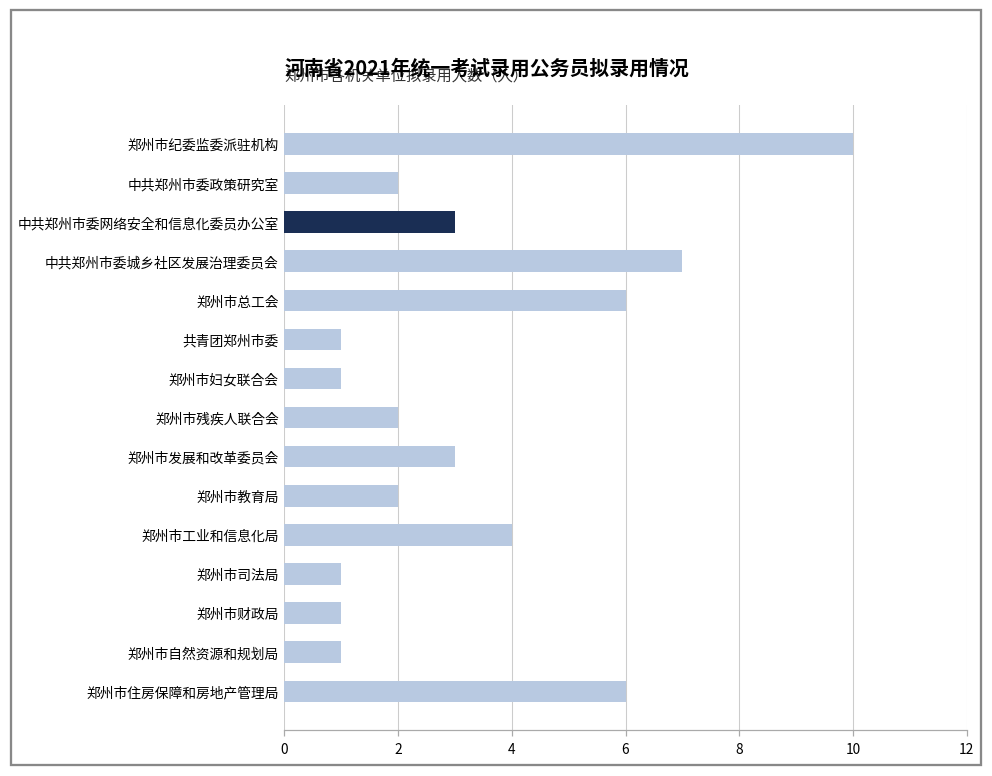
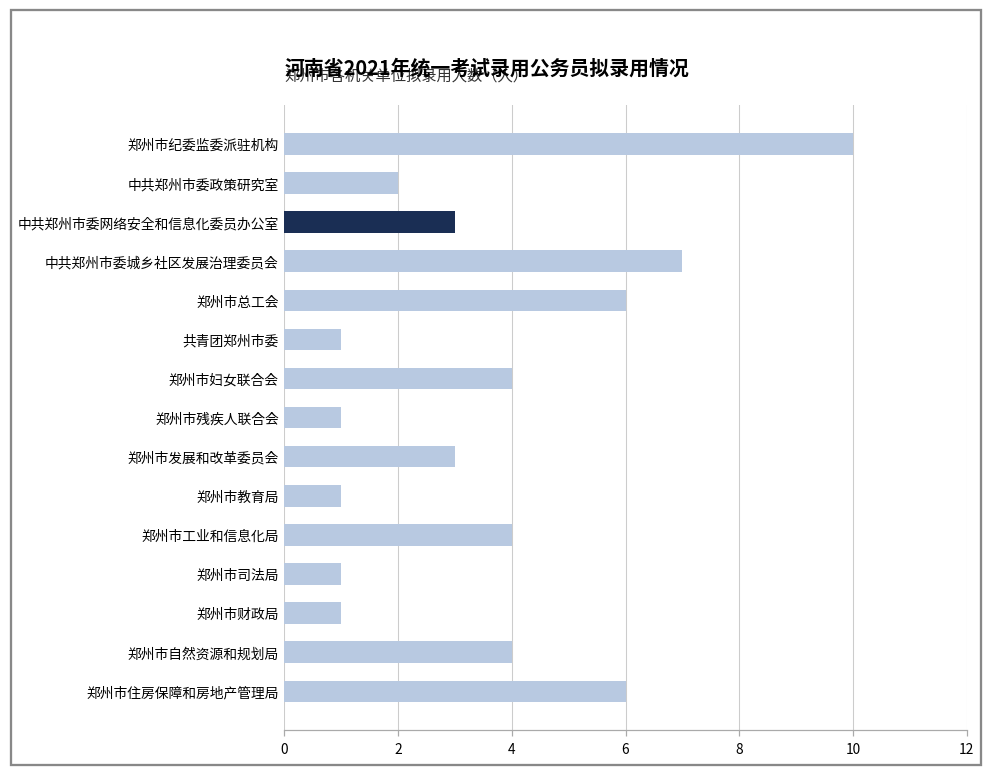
郑州市妇女联合会: 1 -> 4
郑州市残疾人联合会: 2 -> 1
郑州市教育局: 2 -> 1
郑州市自然资源和规划局: 1 -> 4
